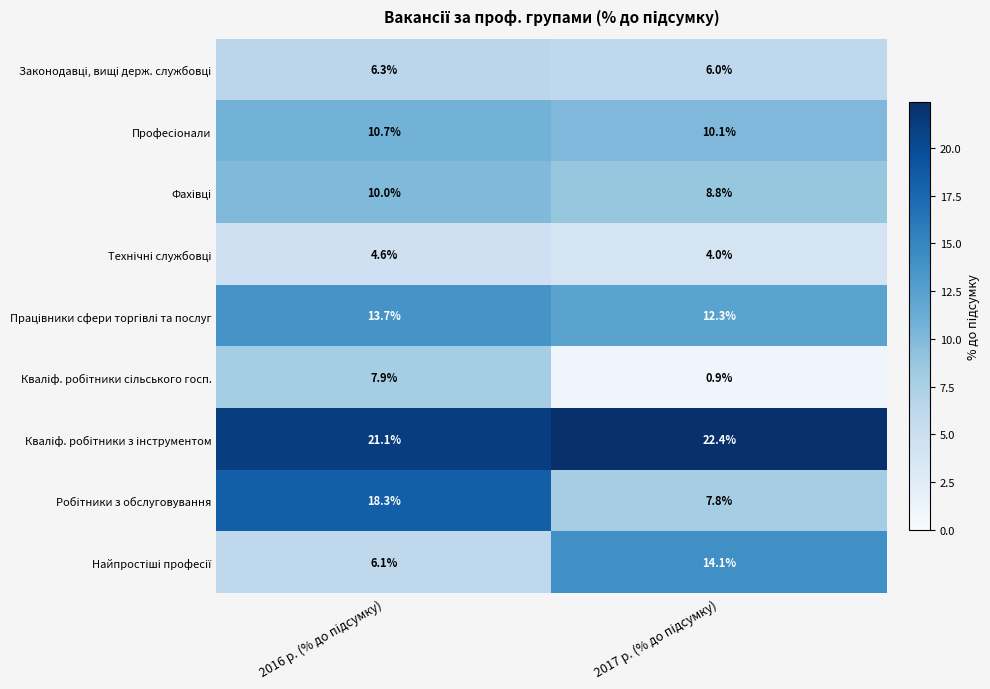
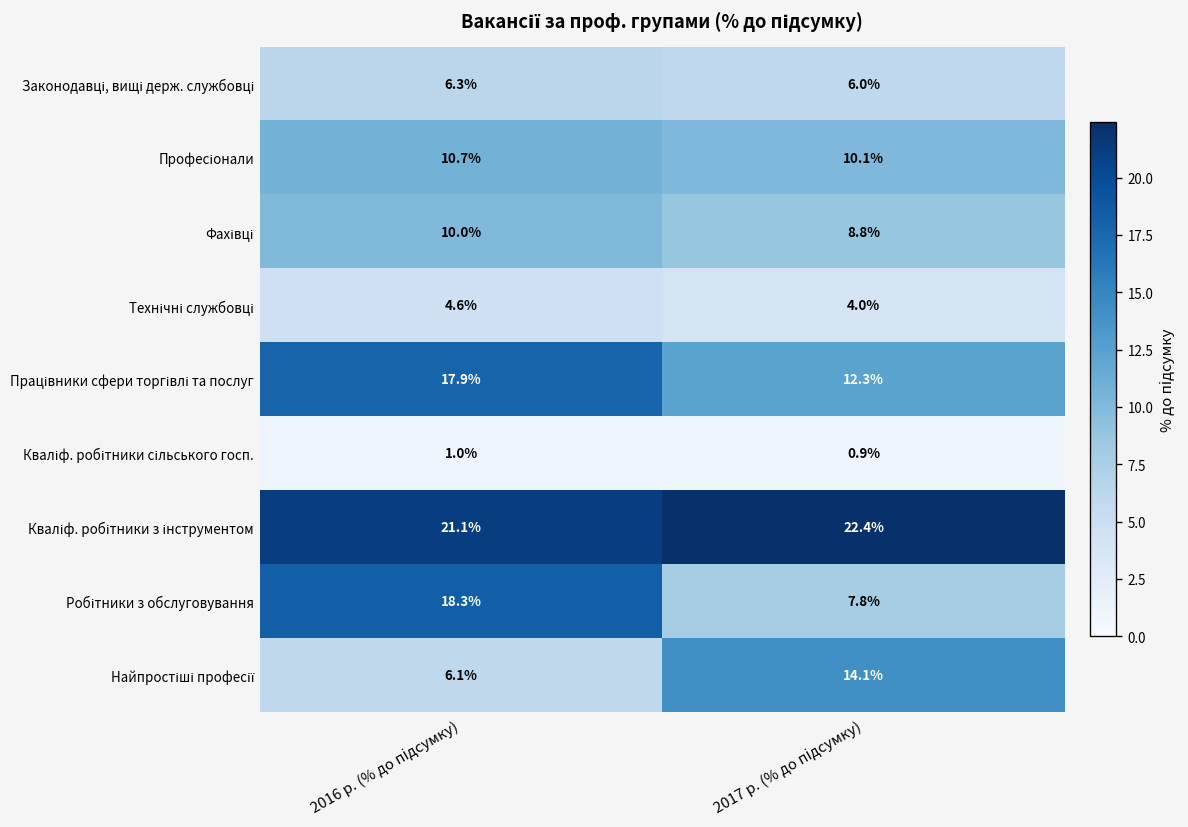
Працівники сфери торгівлі та послуг, 2016 р. (% до підсумку): 13.7% -> 17.9%
Кваліф. робітники сільського госп., 2016 р. (% до підсумку): 7.9% -> 1.0%
